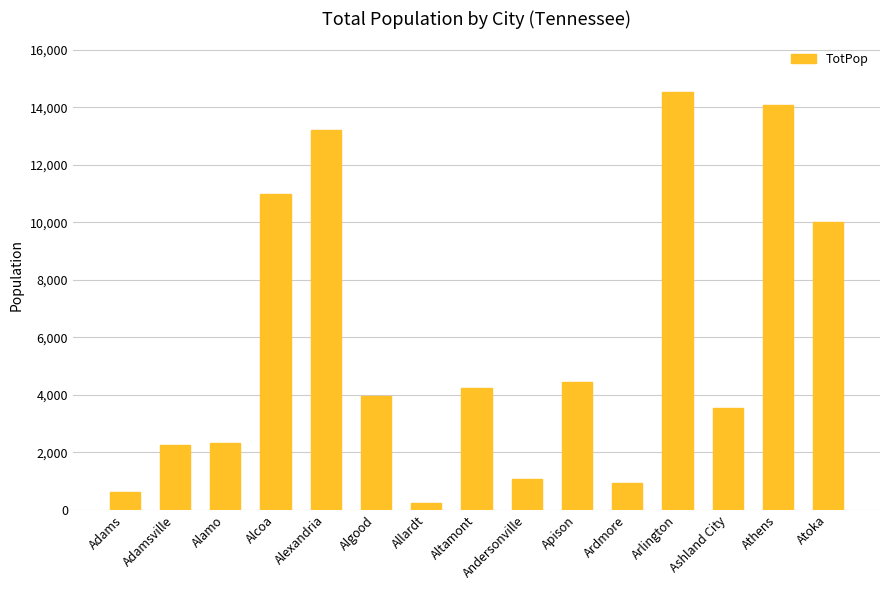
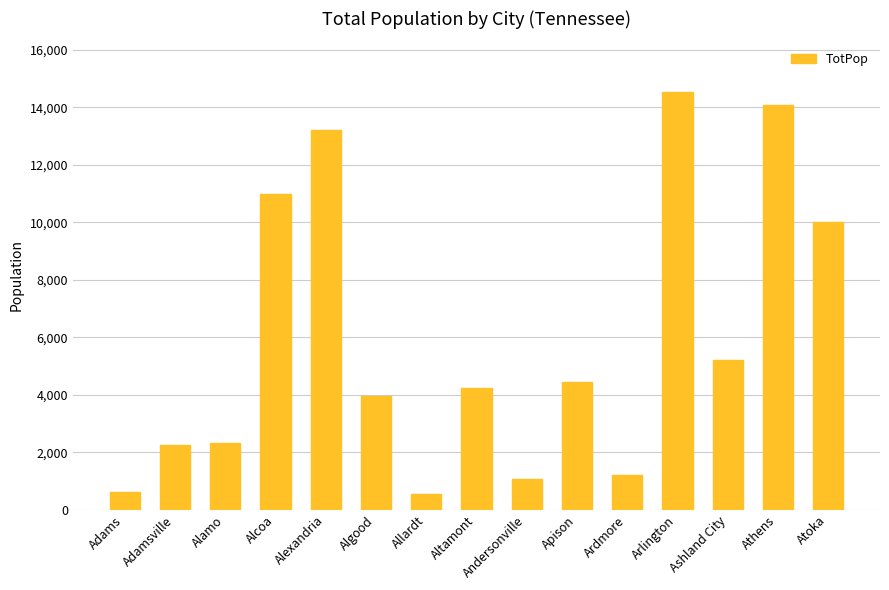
Allardt: 200 -> 600
Ardmore: 900 -> 1,200
Ashland City: 3,600 -> 5,200
